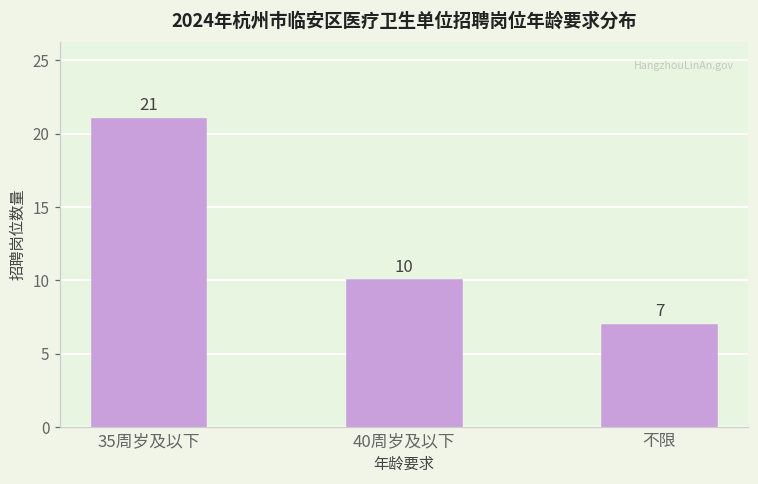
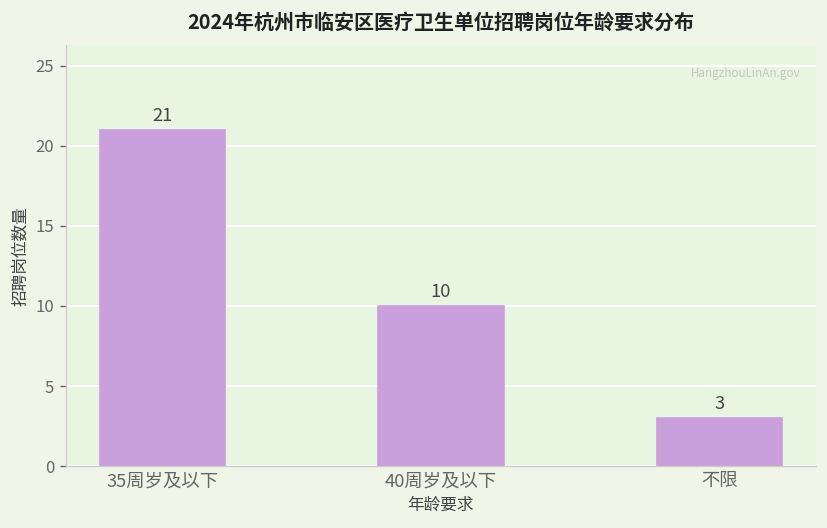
不限: 7 -> 3
